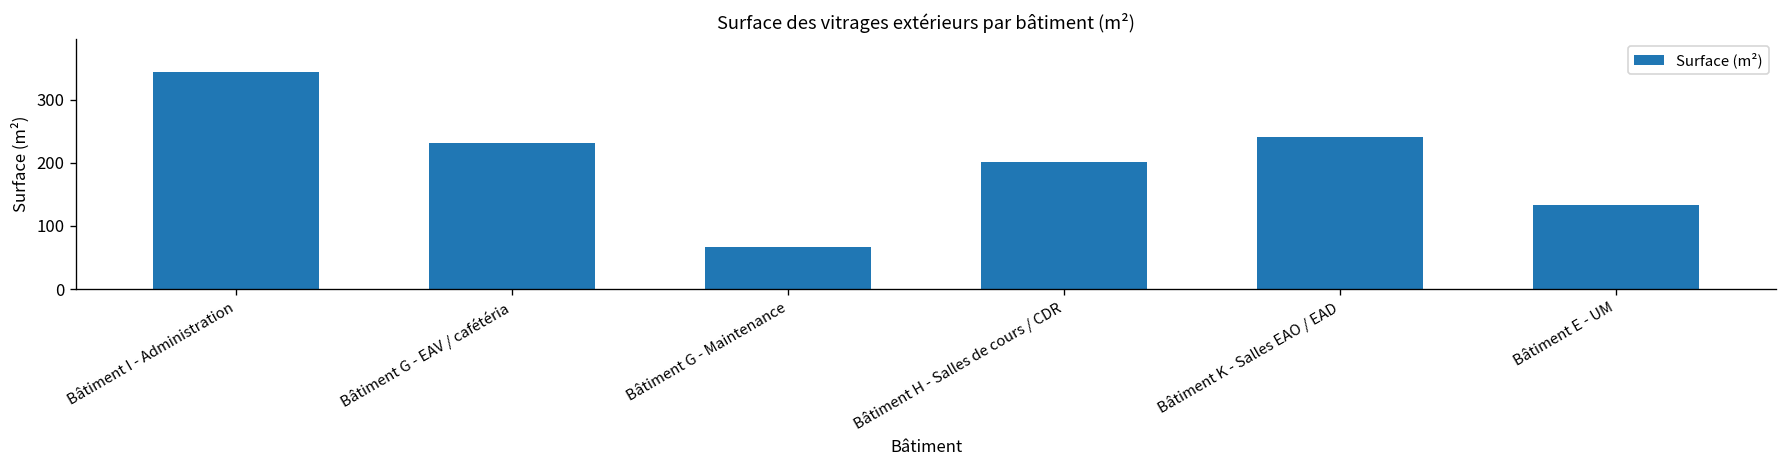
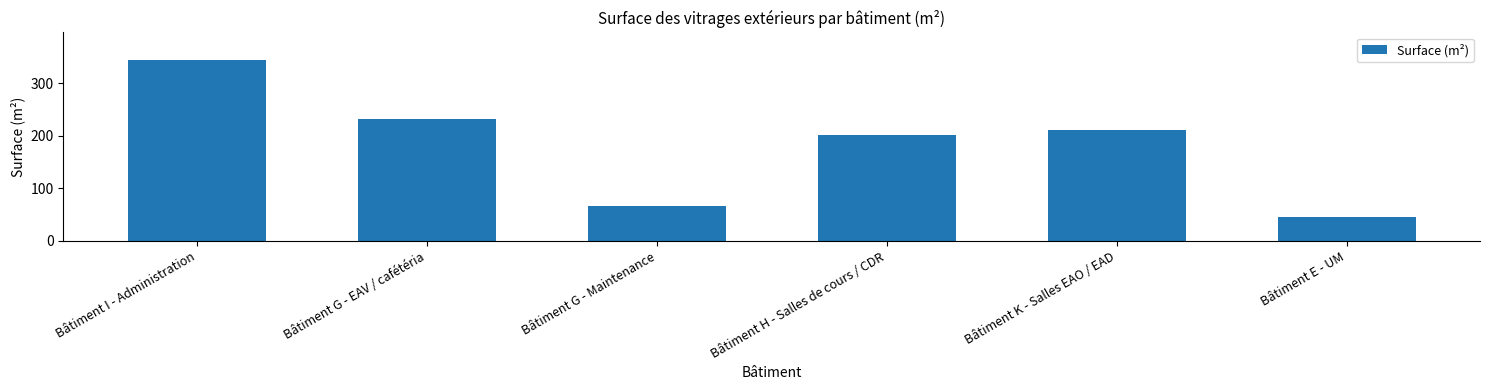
Bâtiment K - Salles EAO / EAD: 240 -> 210
Bâtiment E - UM: 130 -> 50
